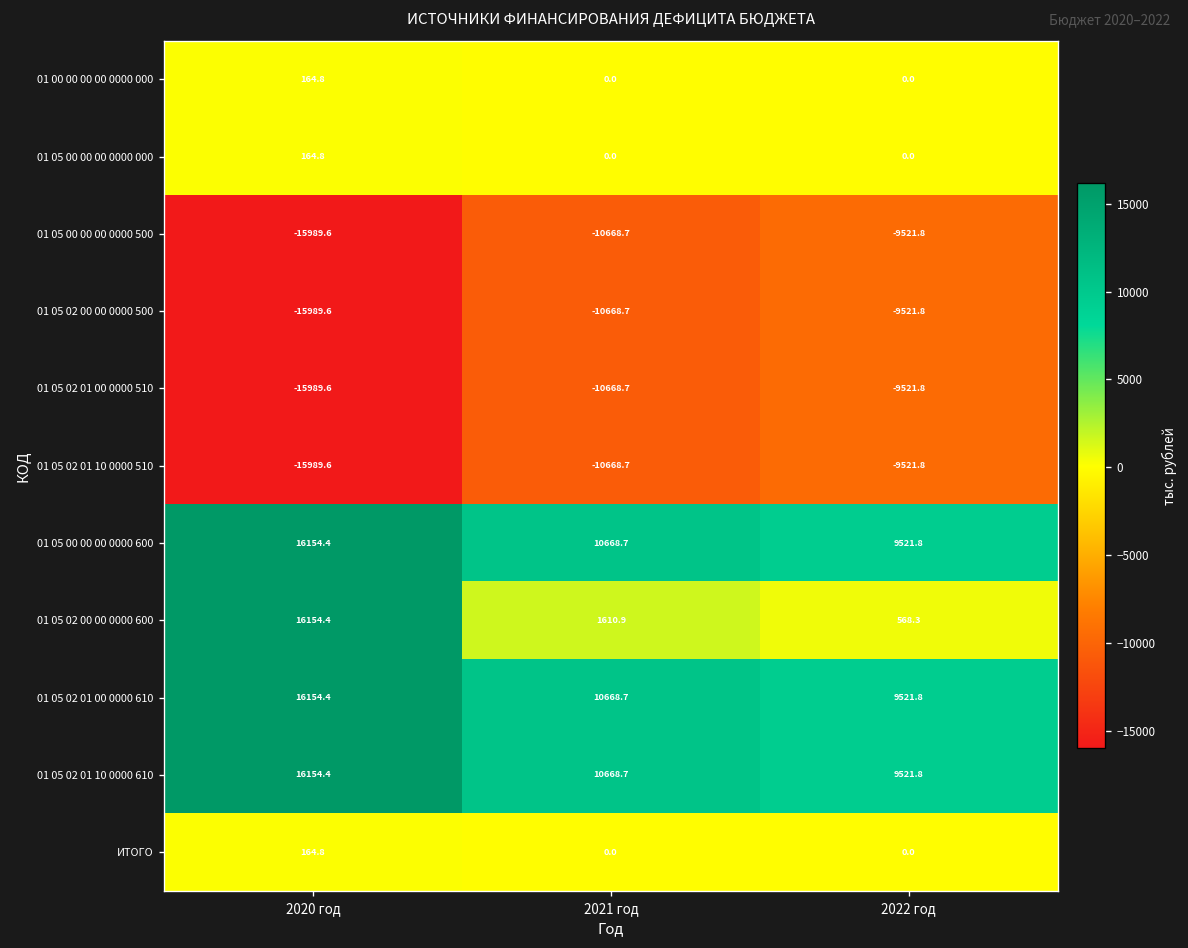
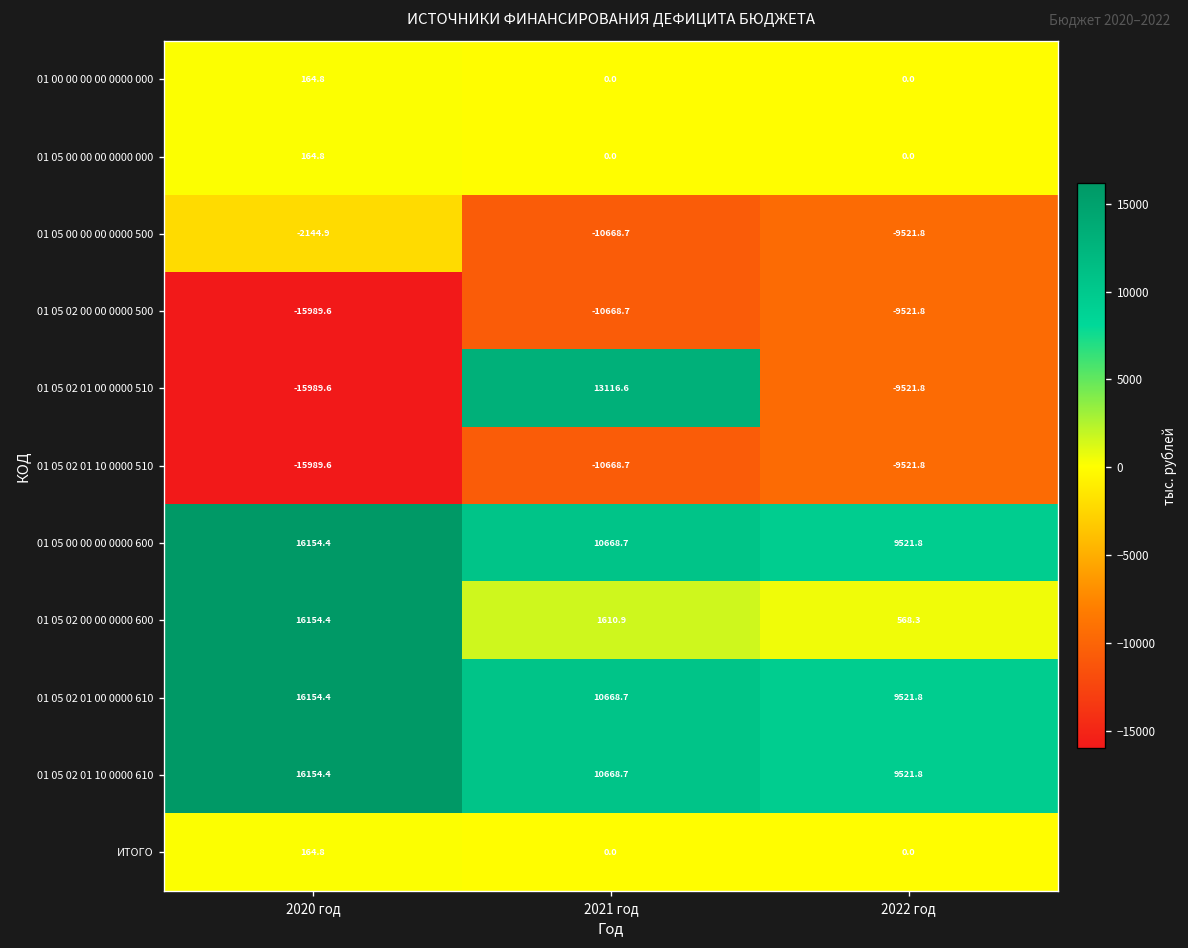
01 05 00 00 00 0000 500, 2020 год: -15989.6 -> -2144.9
01 05 02 01 00 0000 510, 2021 год: -10668.7 -> 13116.6
